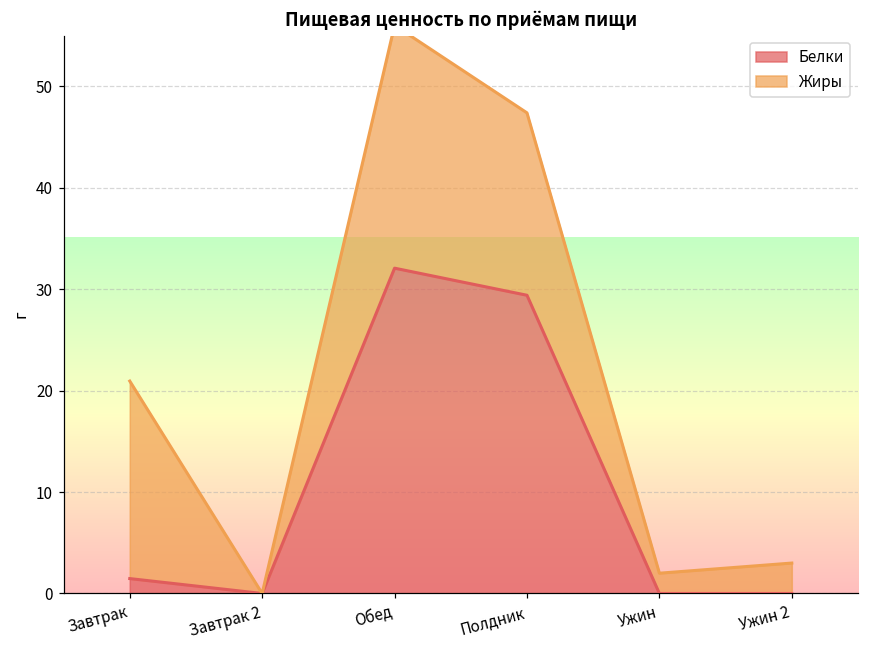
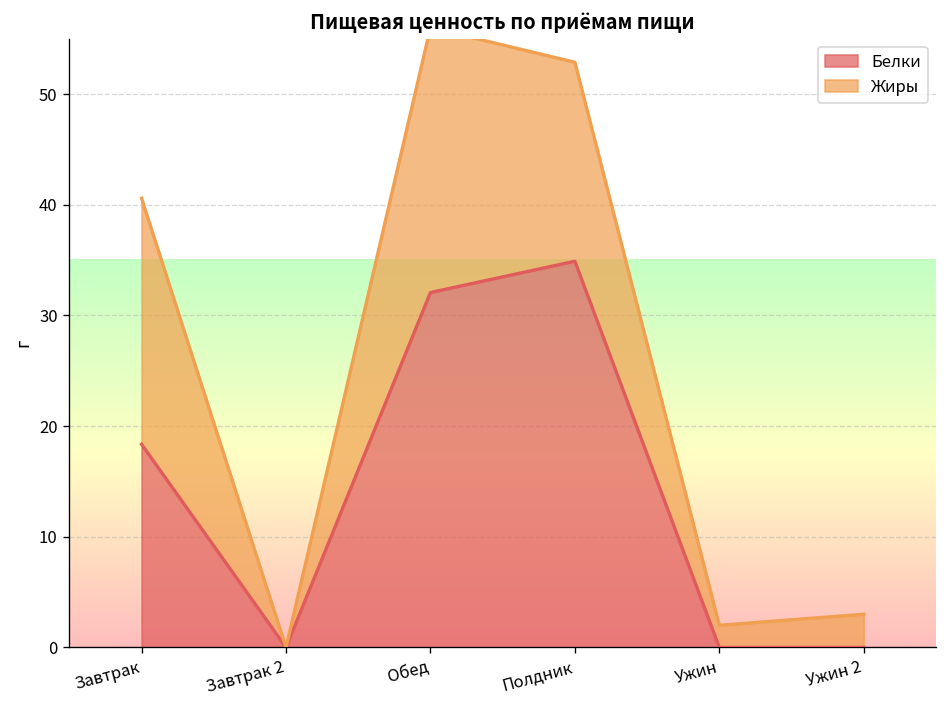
Белки, Завтрак: 1 -> 18
Жиры, Завтрак: 19 -> 22
Белки, Полдник: 29 -> 35
